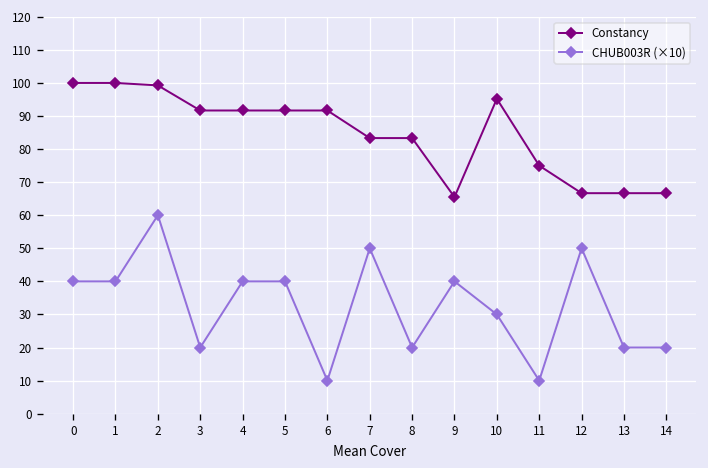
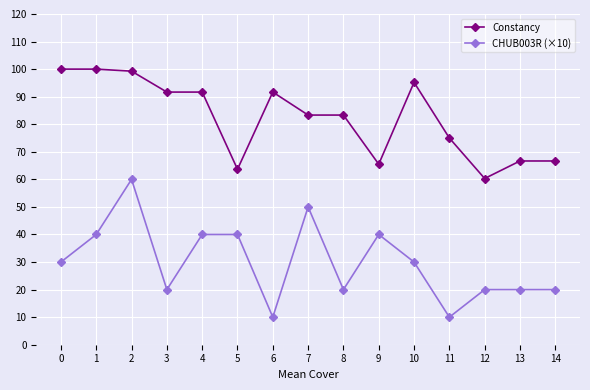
CHUB003R (×10), 0: 40 -> 30
Constancy, 5: 92 -> 64
Constancy, 12: 67 -> 60
CHUB003R (×10), 12: 50 -> 20
